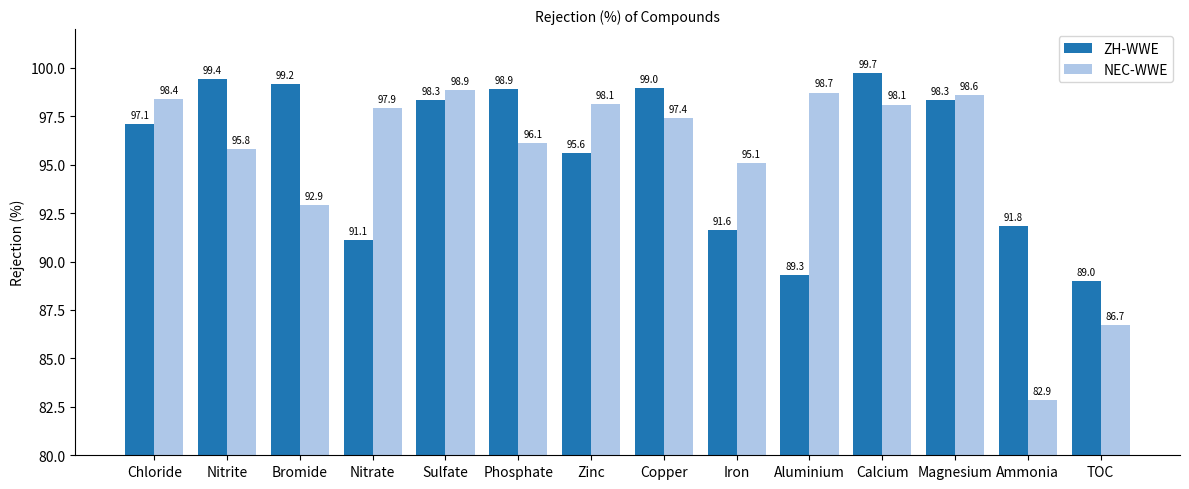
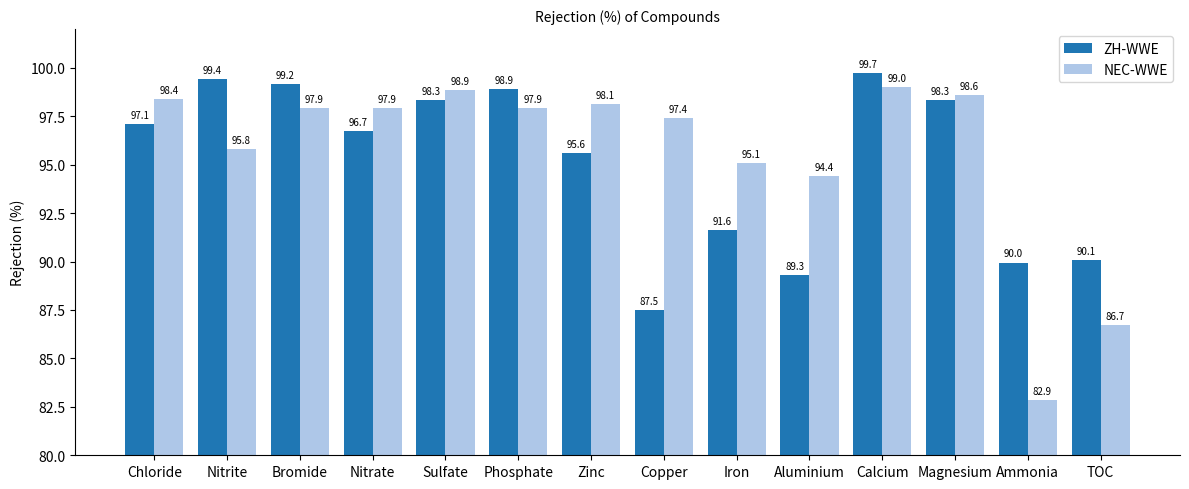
NEC-WWE, Bromide: 92.9 -> 97.9
ZH-WWE, Nitrate: 91.1 -> 96.7
NEC-WWE, Phosphate: 96.1 -> 97.9
ZH-WWE, Copper: 99.0 -> 87.5
NEC-WWE, Aluminium: 98.7 -> 94.4
NEC-WWE, Calcium: 98.1 -> 99.0
ZH-WWE, Ammonia: 91.8 -> 90.0
ZH-WWE, TOC: 89.0 -> 90.1
